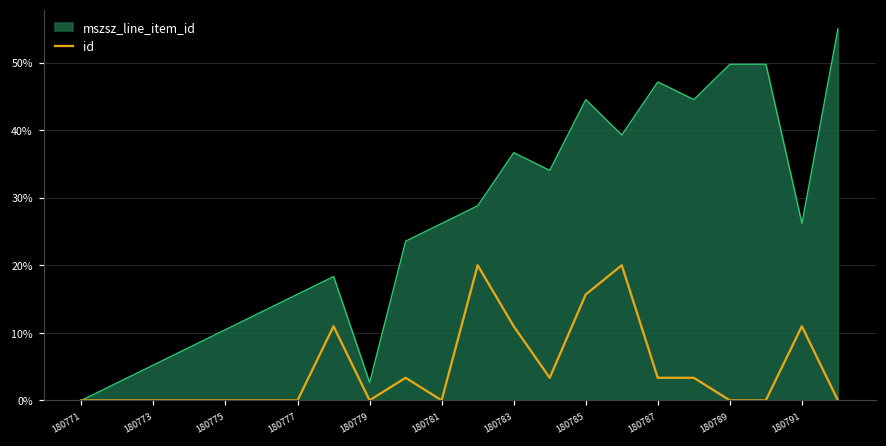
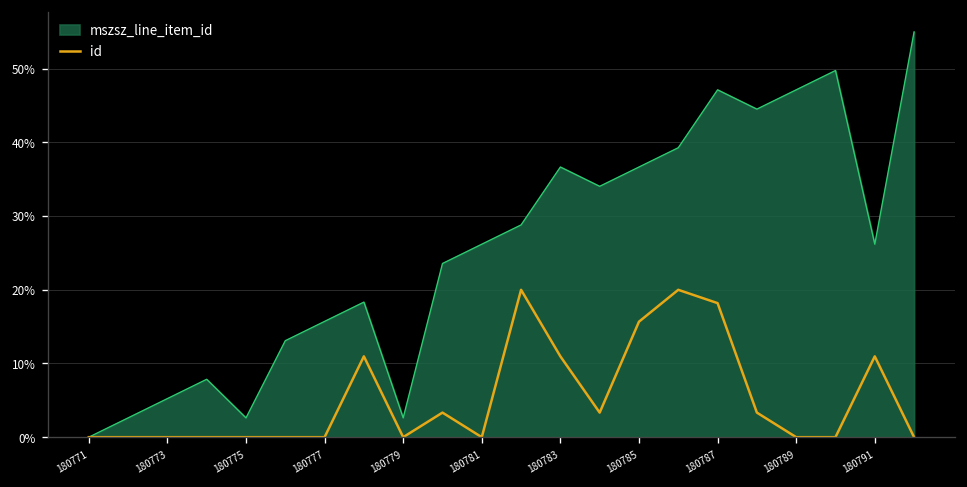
mszsz_line_item_id, 180775: 10% -> 3%
mszsz_line_item_id, 180785: 45% -> 37%
id, 180787: 3% -> 18%
mszsz_line_item_id, 180789: 50% -> 47%
